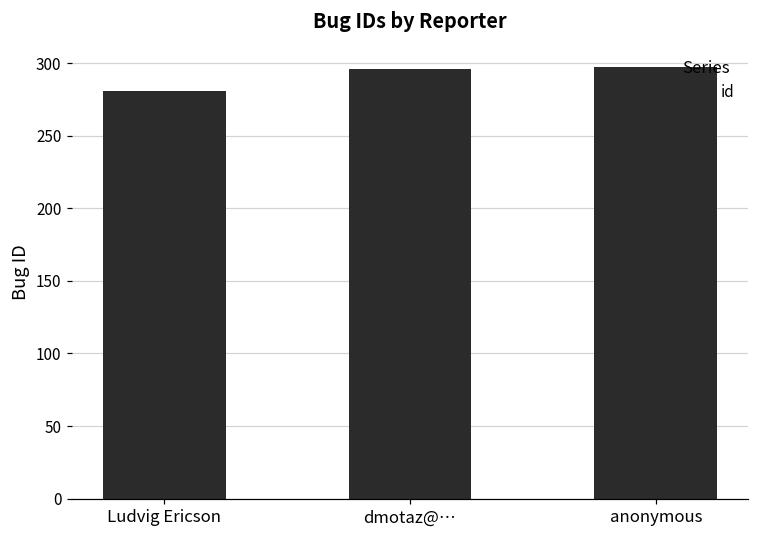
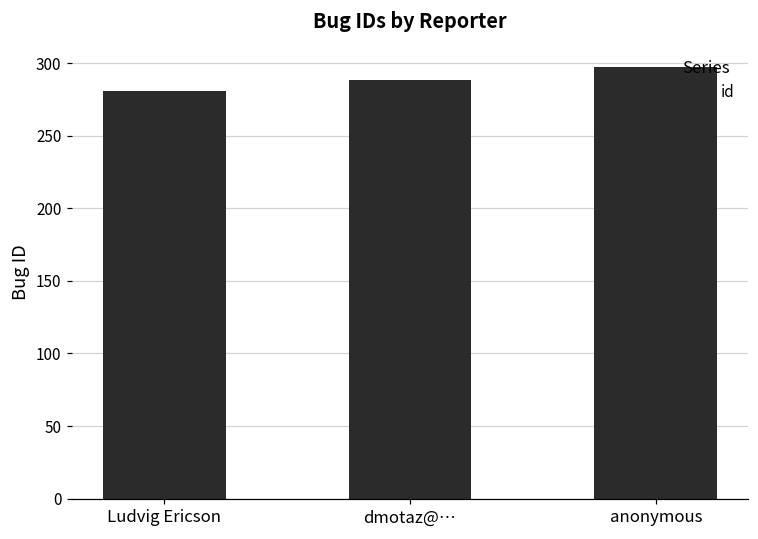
dmotaz@…: 296 -> 288
